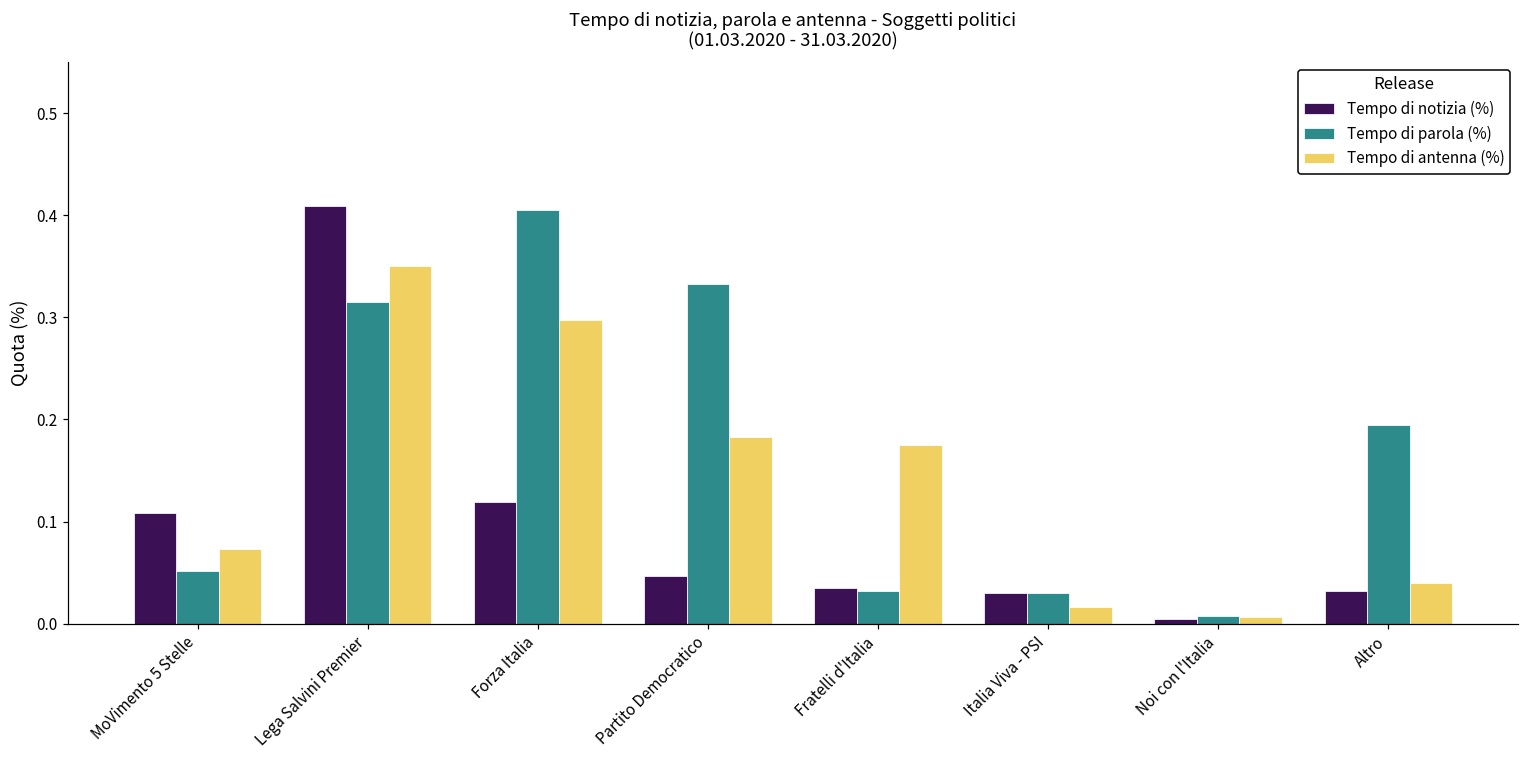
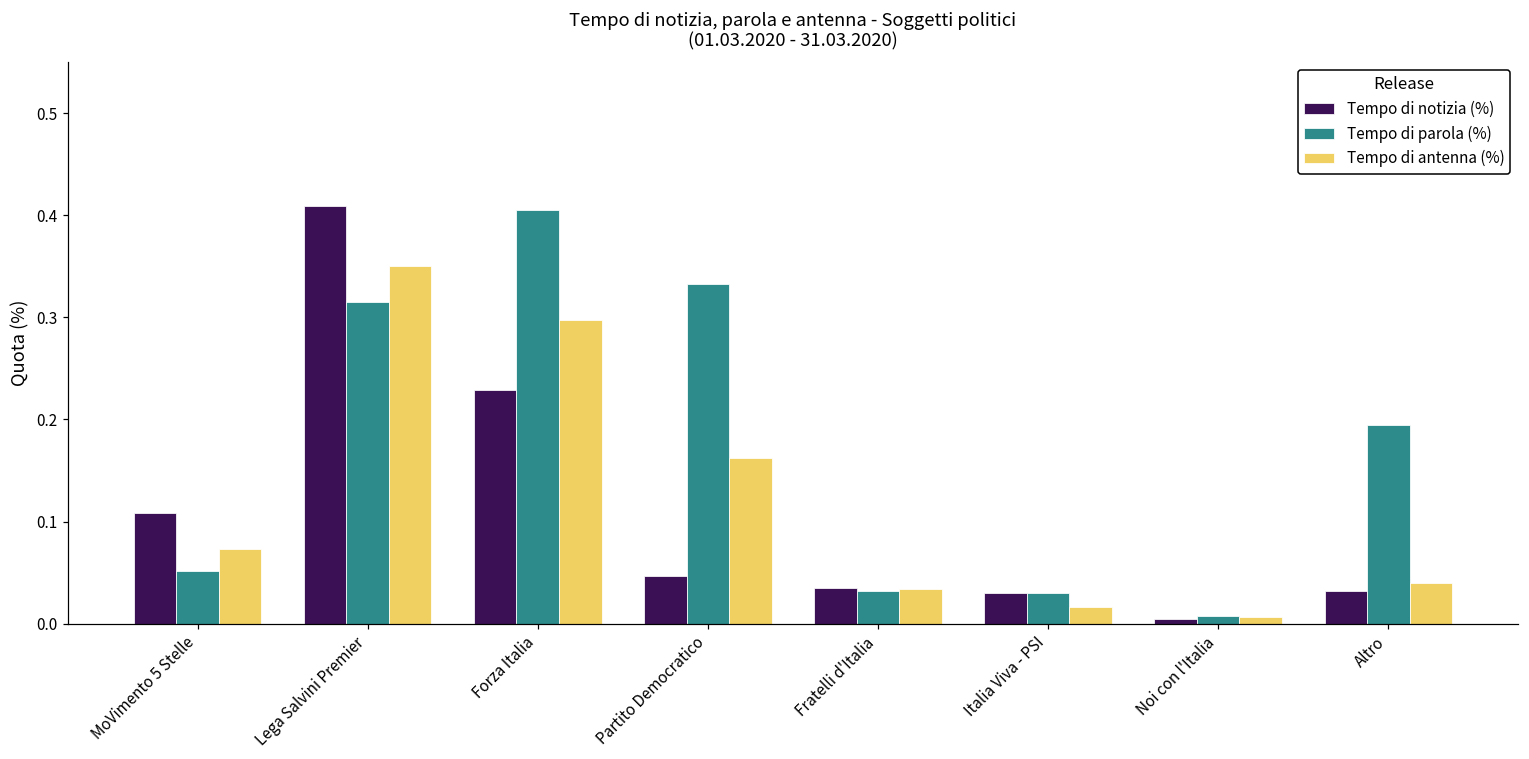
Tempo di notizia (%), Forza Italia: 0.12 -> 0.23
Tempo di antenna (%), Partito Democratico: 0.18 -> 0.16
Tempo di antenna (%), Fratelli d'Italia: 0.17 -> 0.03
